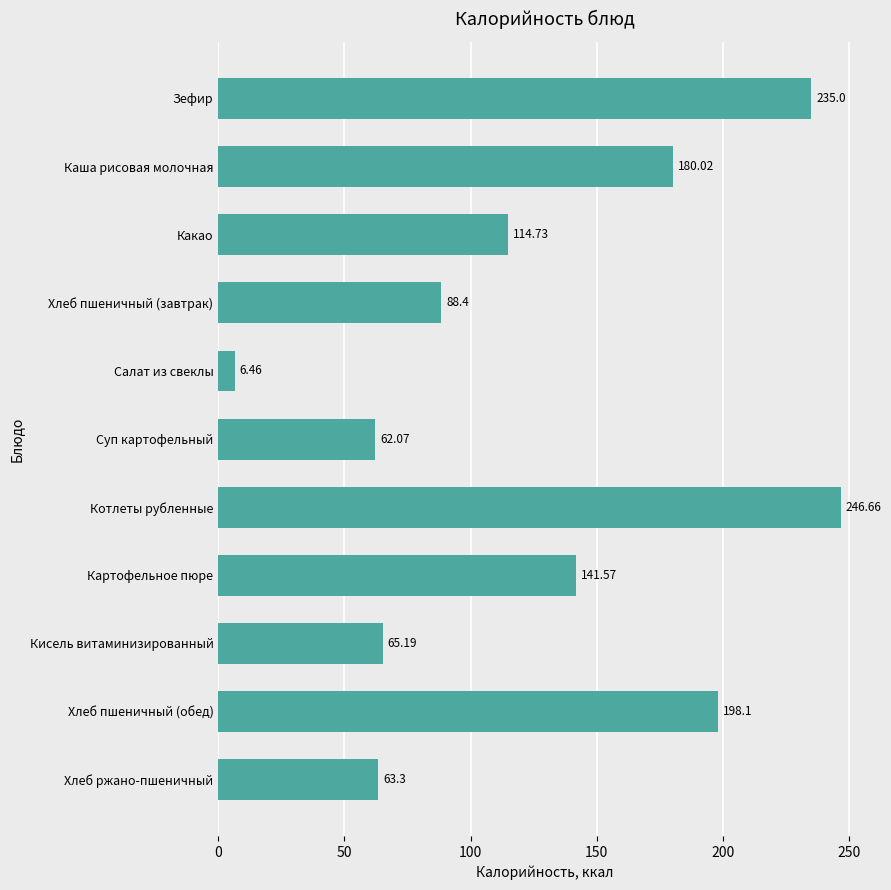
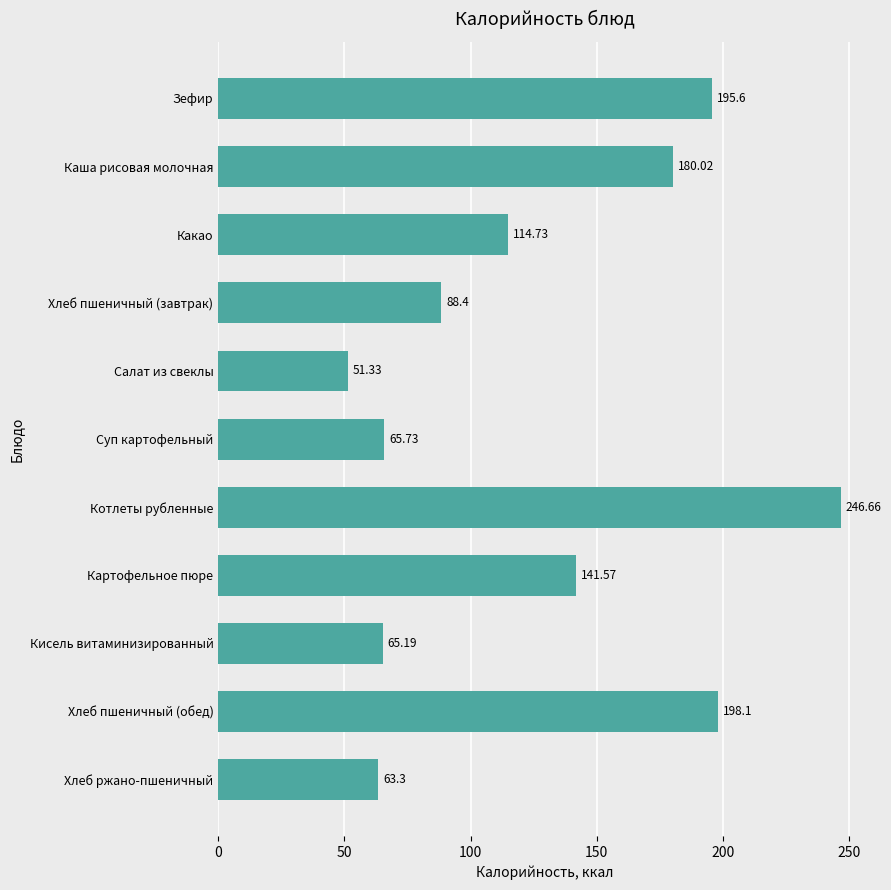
Зефир: 235.0 -> 195.6
Салат из свеклы: 6.46 -> 51.33
Суп картофельный: 62.07 -> 65.73
